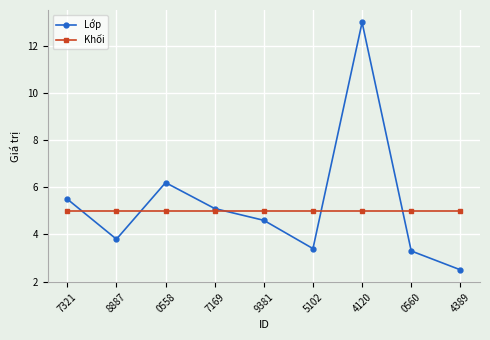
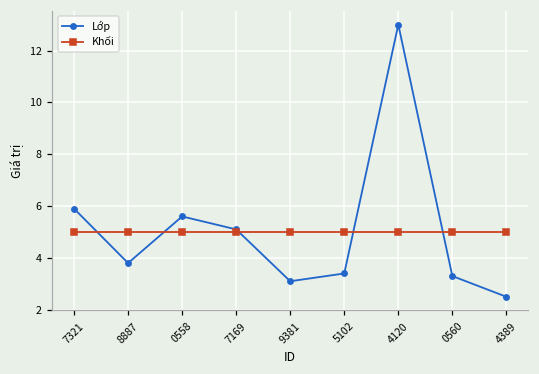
Lớp, 7321: 5.5 -> 5.9
Lớp, 0558: 6.2 -> 5.6
Lớp, 9381: 4.6 -> 3.1
